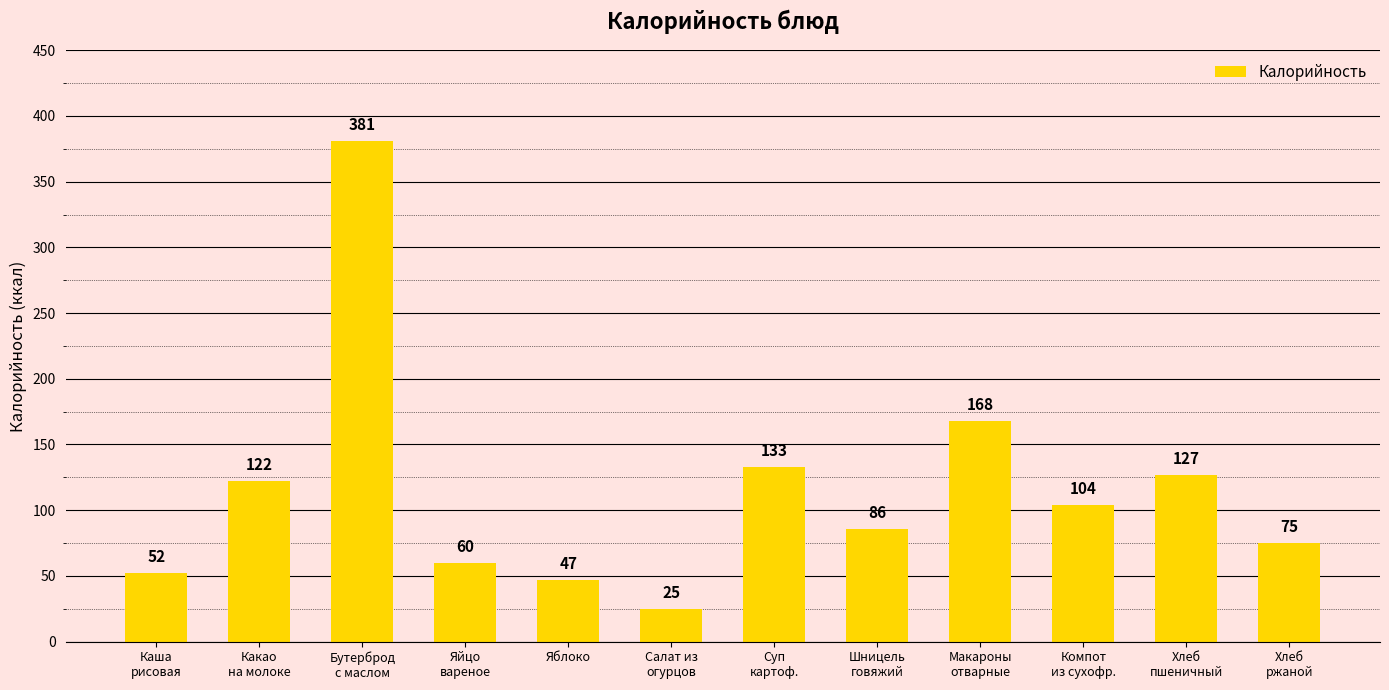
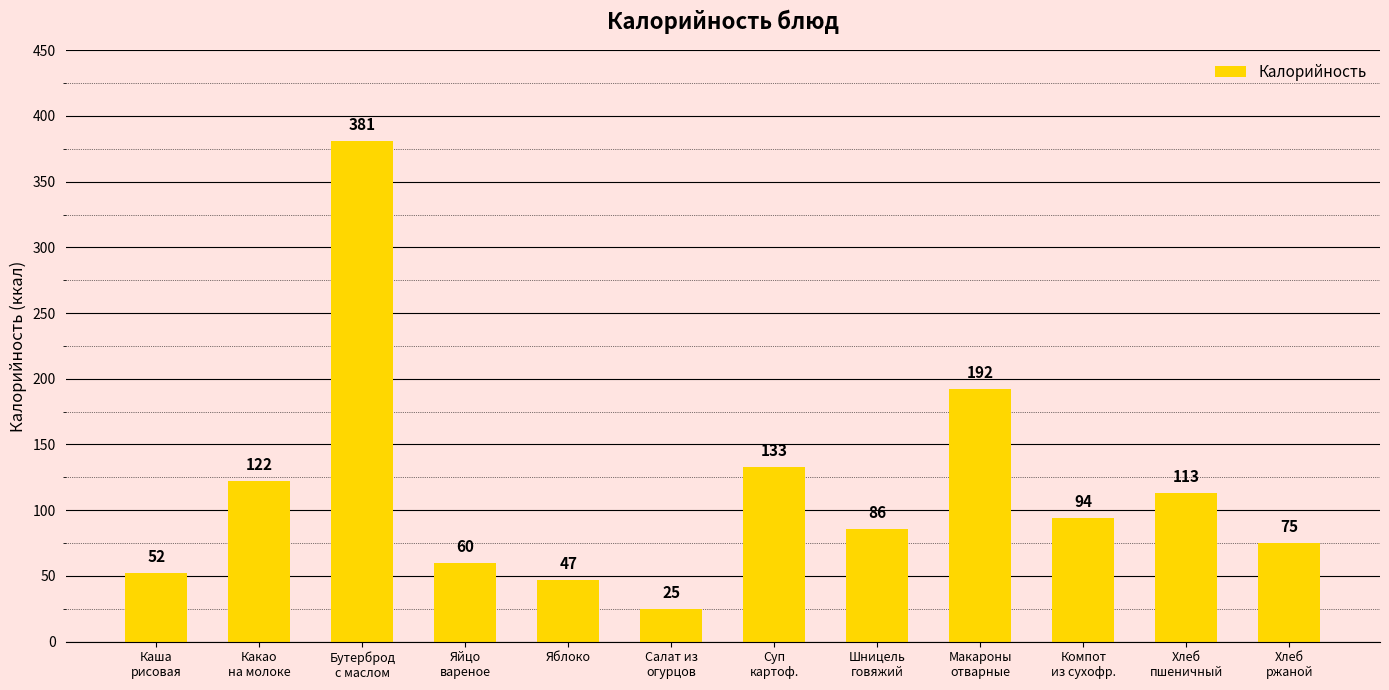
Макароны отварные: 168 -> 192
Компот из сухофр.: 104 -> 94
Хлеб пшеничный: 127 -> 113
